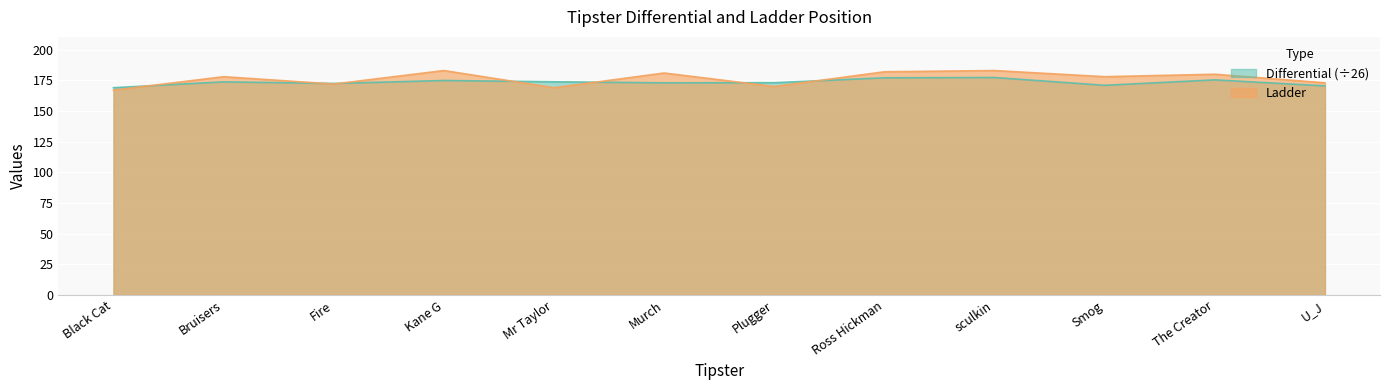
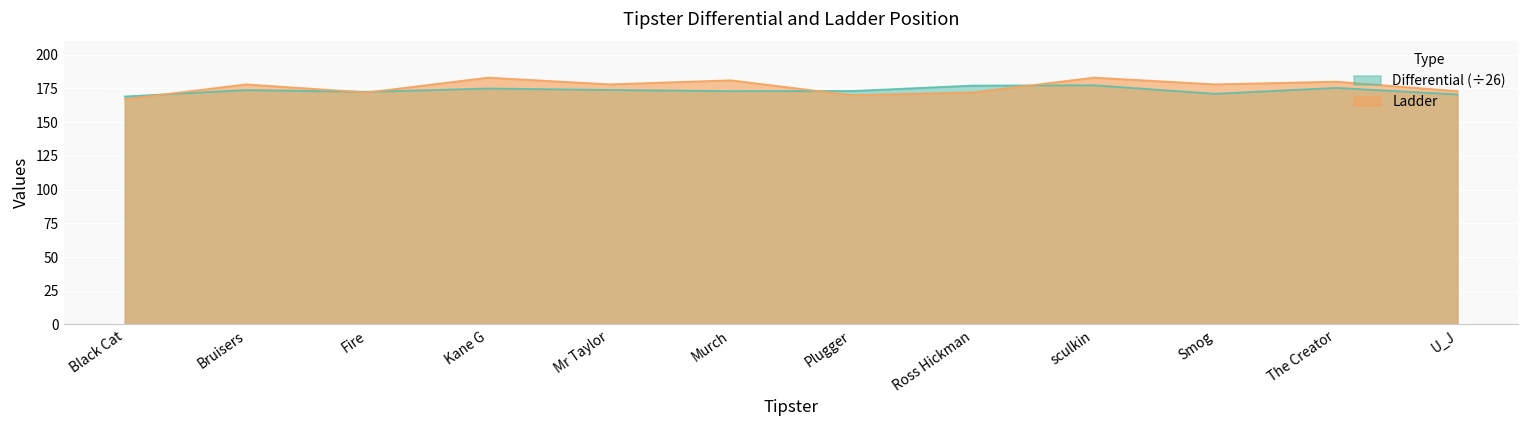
Ladder, Mr Taylor: 169 -> 178
Ladder, Ross Hickman: 182 -> 172
